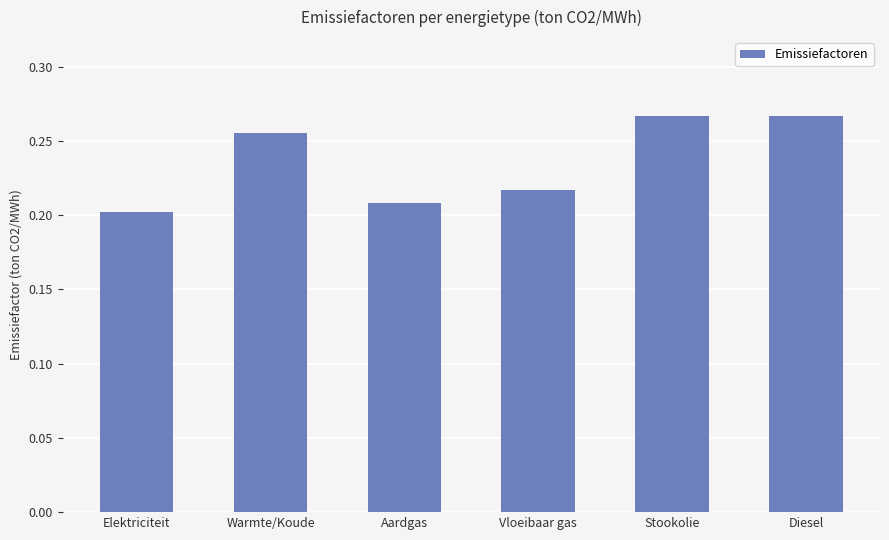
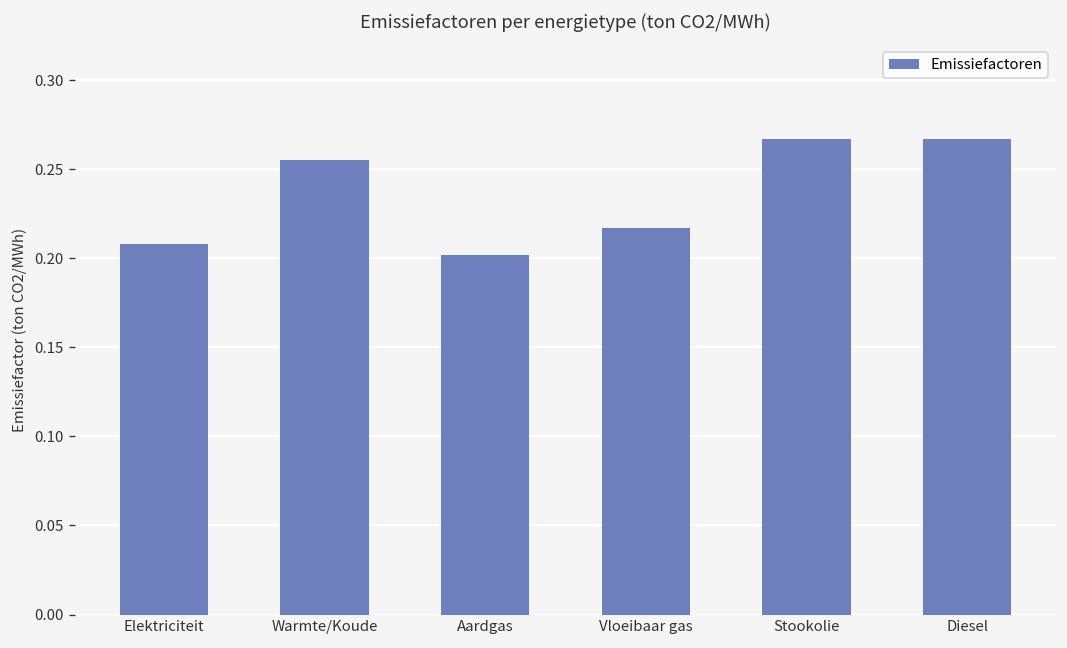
Elektriciteit: 0.202 -> 0.208
Aardgas: 0.208 -> 0.202
